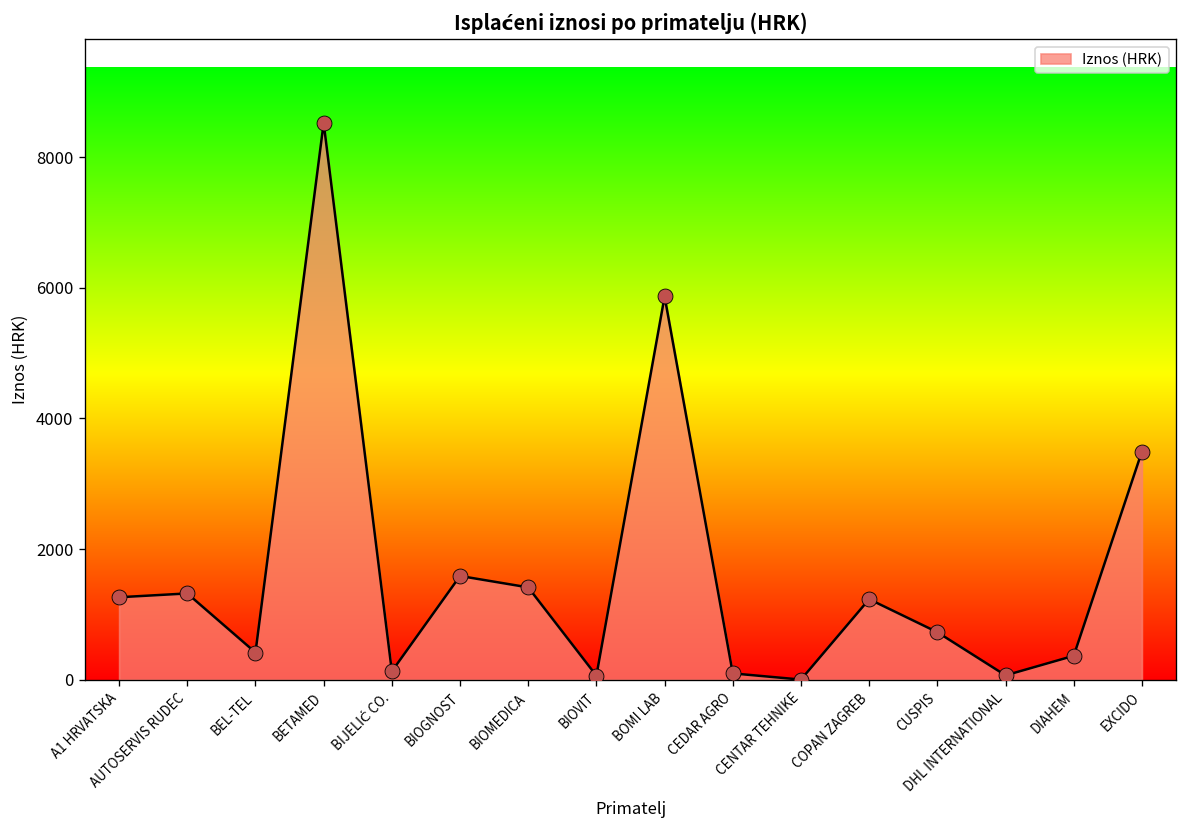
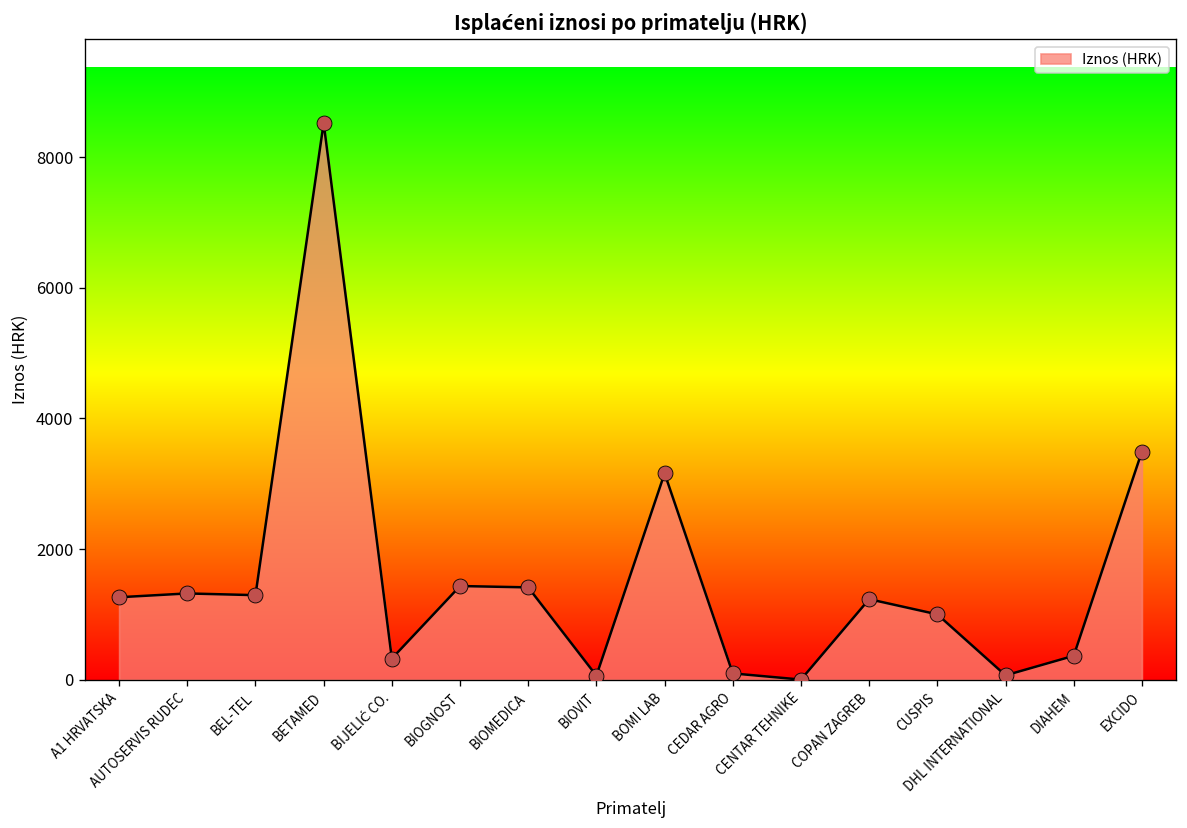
BEL-TEL: 400 -> 1300
BIJELIĆ CO.: 100 -> 300
BIOGNOST: 1600 -> 1400
BOMI LAB: 5900 -> 3200
CUSPIS: 700 -> 1000
